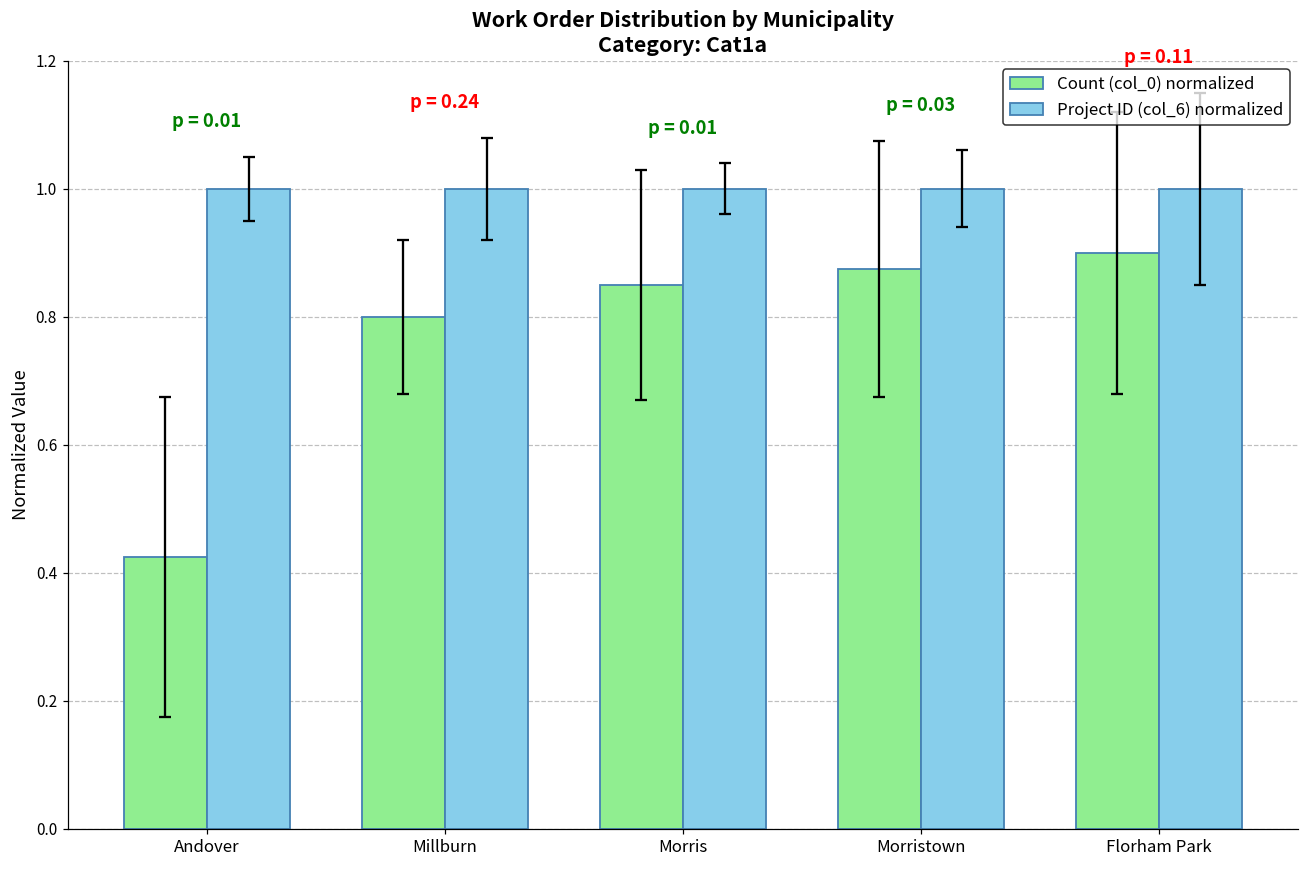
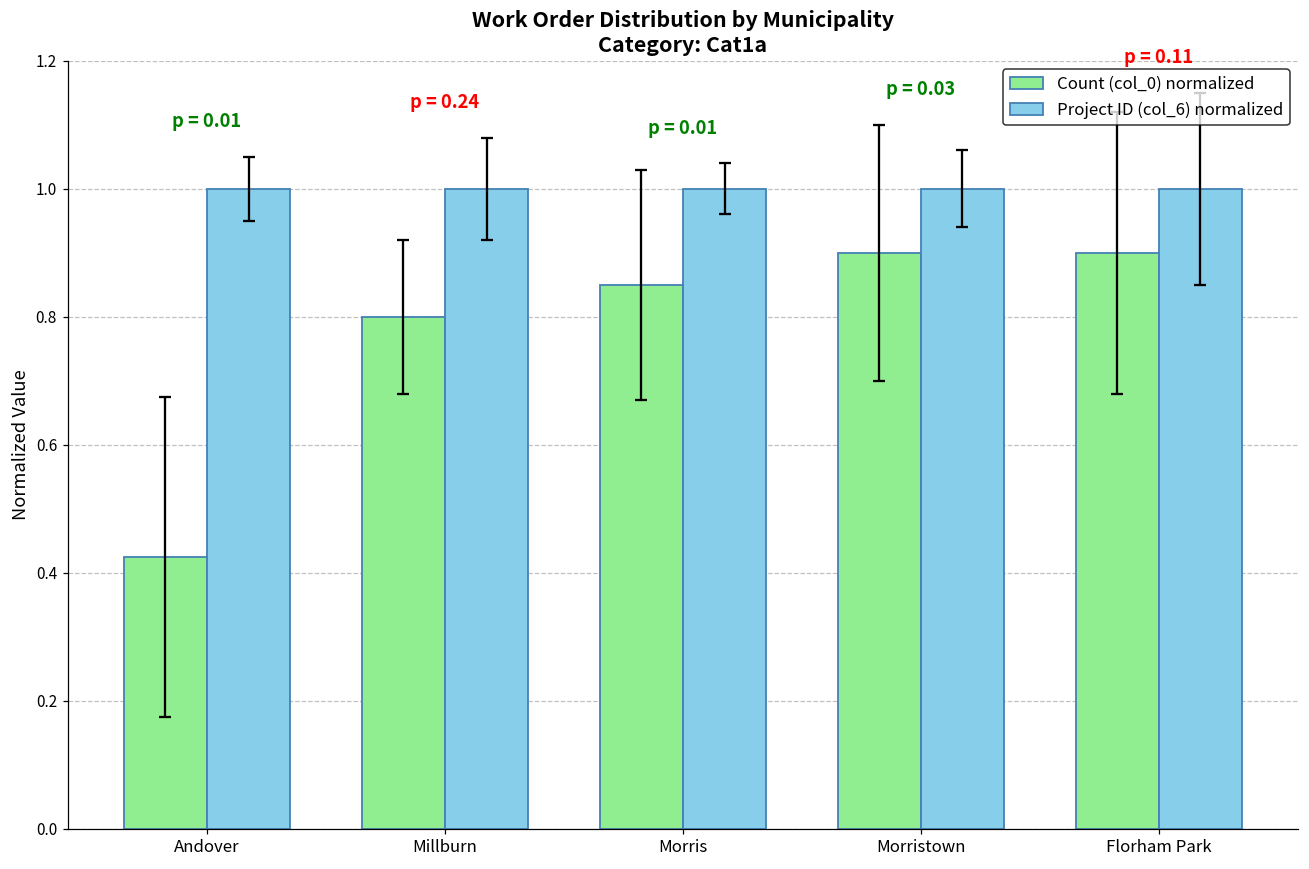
Count (col_0) normalized, Morristown: 0.88 -> 0.90
